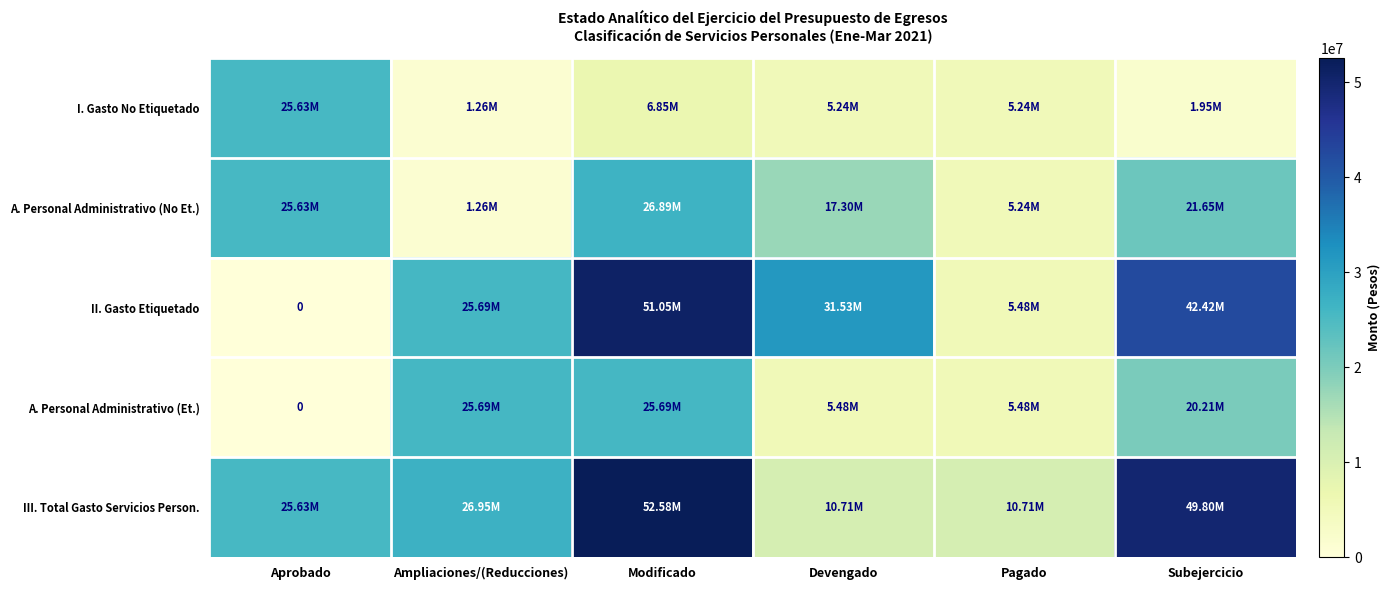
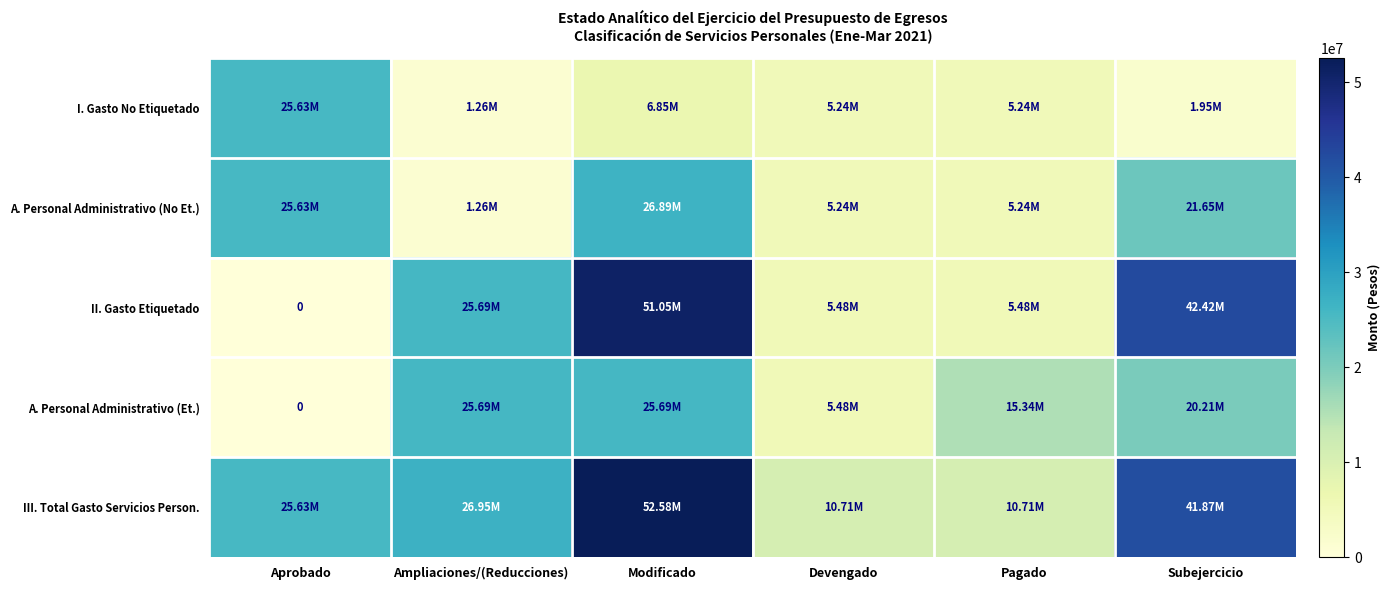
A. Personal Administrativo (No Et.), Devengado: 17.30M -> 5.24M
II. Gasto Etiquetado, Devengado: 31.53M -> 5.48M
A. Personal Administrativo (Et.), Pagado: 5.48M -> 15.34M
III. Total Gasto Servicios Person., Subejercicio: 49.80M -> 41.87M
